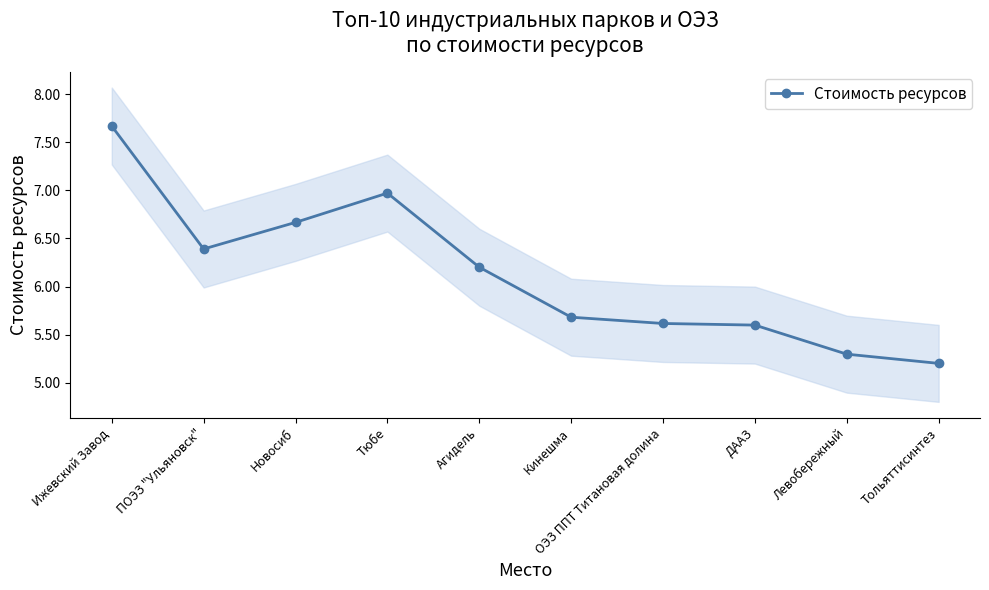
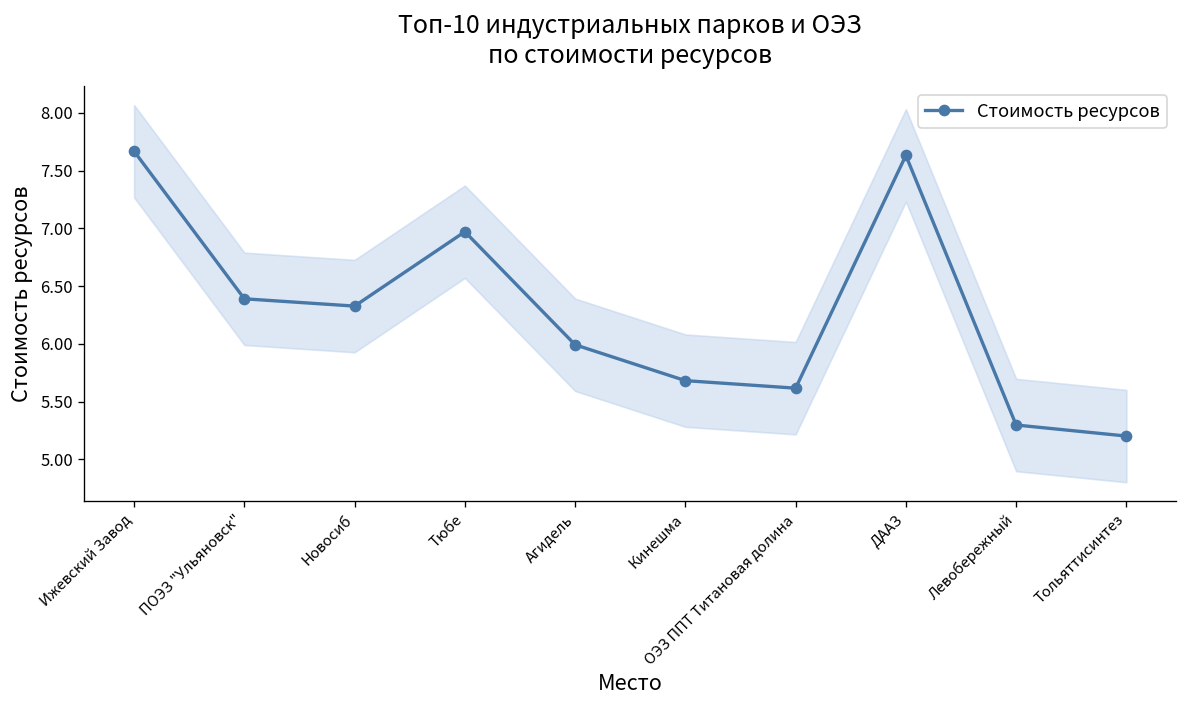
Стоимость ресурсов, Новосиб: 6.7 -> 6.3
Стоимость ресурсов, Агидель: 6.2 -> 6.0
Стоимость ресурсов, ДААЗ: 5.6 -> 7.6
